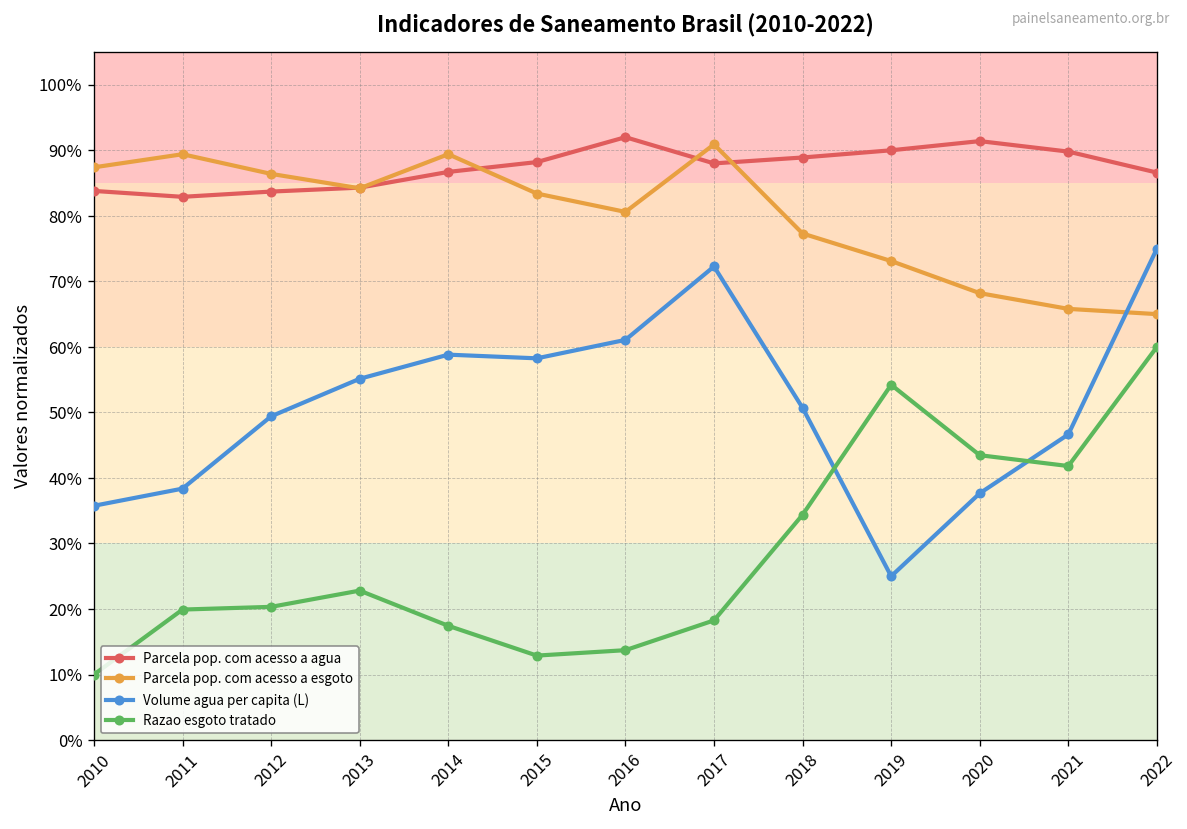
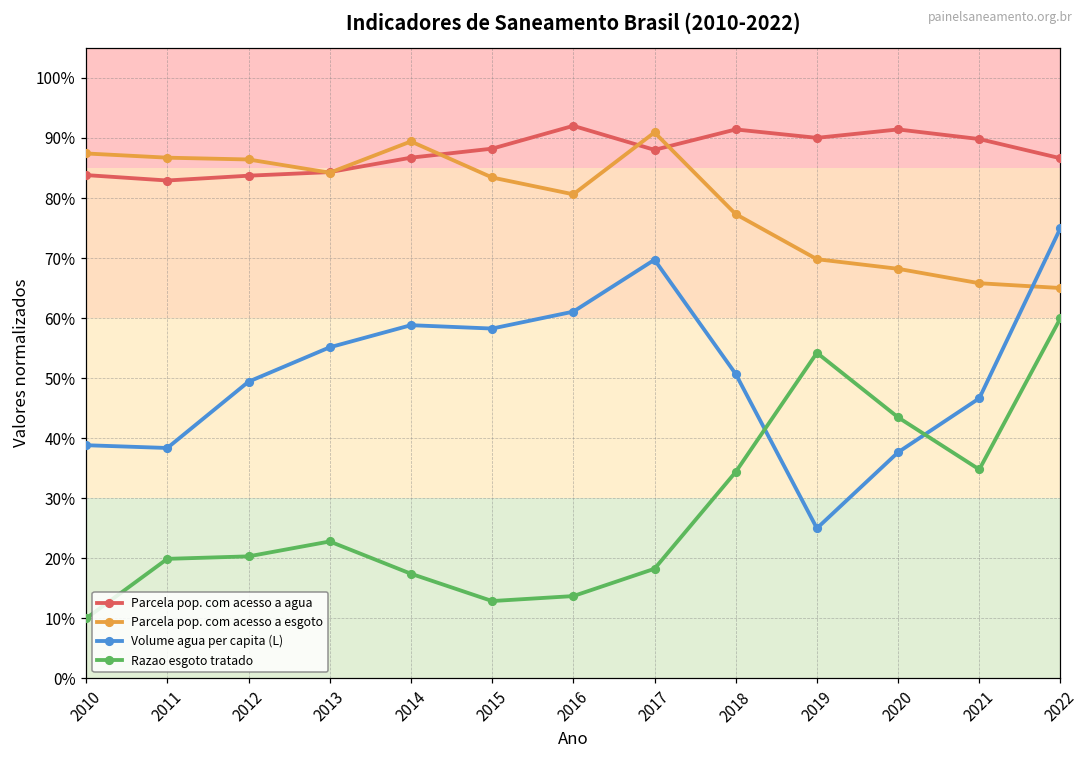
Volume agua per capita (L), 2010: 36% -> 39%
Parcela pop. com acesso a esgoto, 2011: 89% -> 87%
Volume agua per capita (L), 2017: 72% -> 70%
Parcela pop. com acesso a agua, 2018: 89% -> 91%
Parcela pop. com acesso a esgoto, 2019: 73% -> 70%
Razao esgoto tratado, 2021: 42% -> 35%
